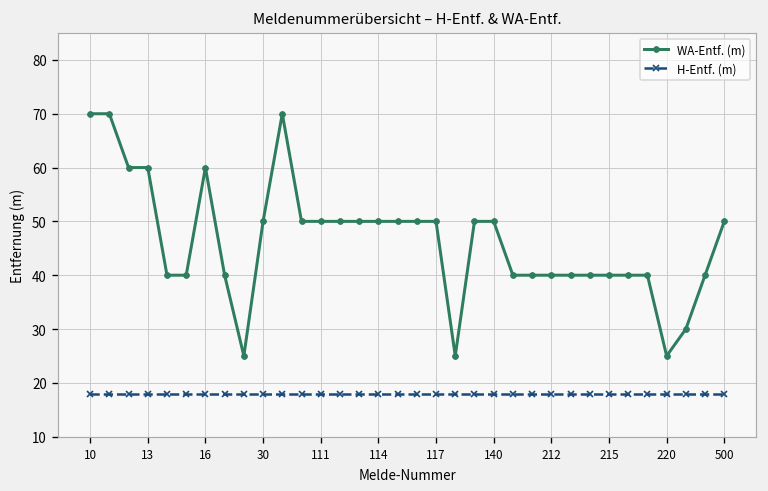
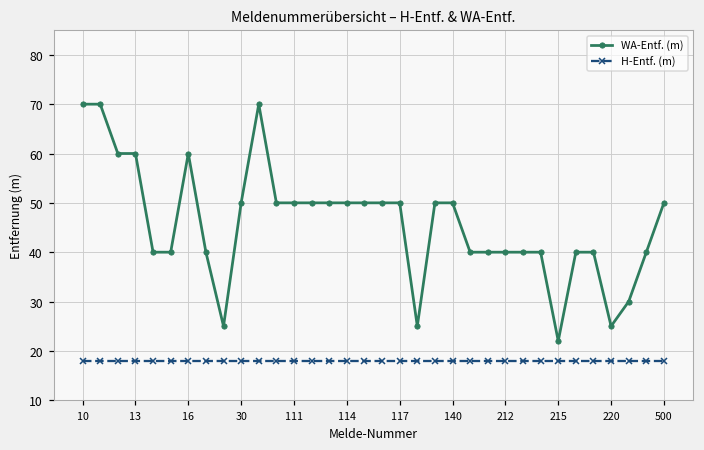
WA-Entf. (m), 215: 40 -> 22
